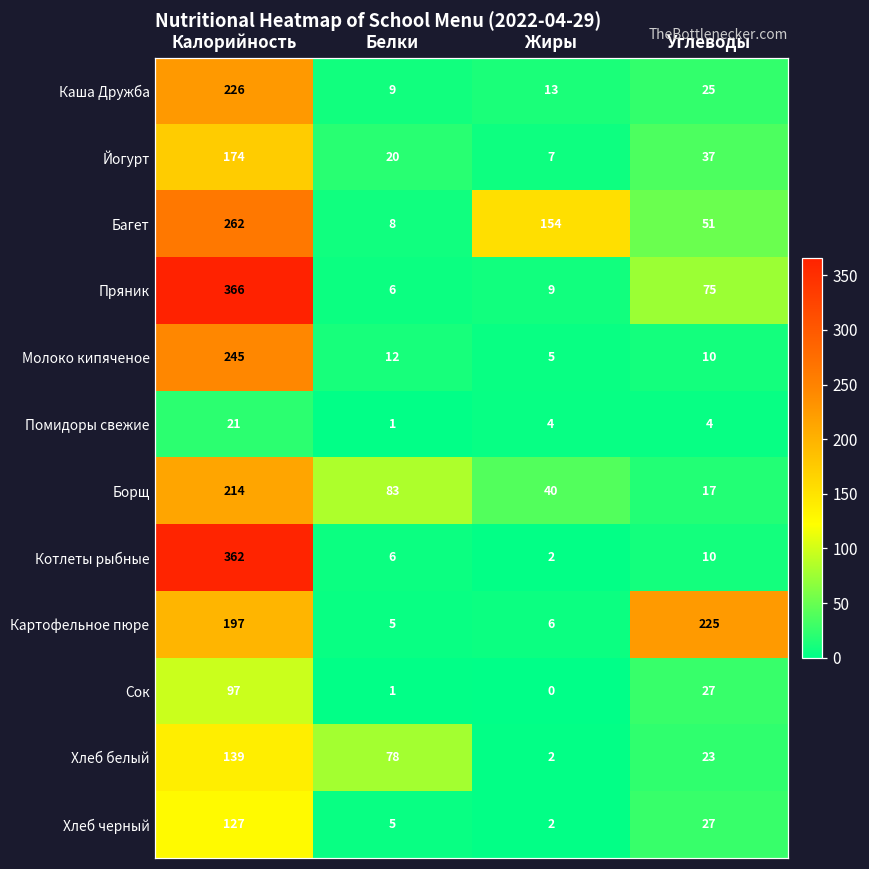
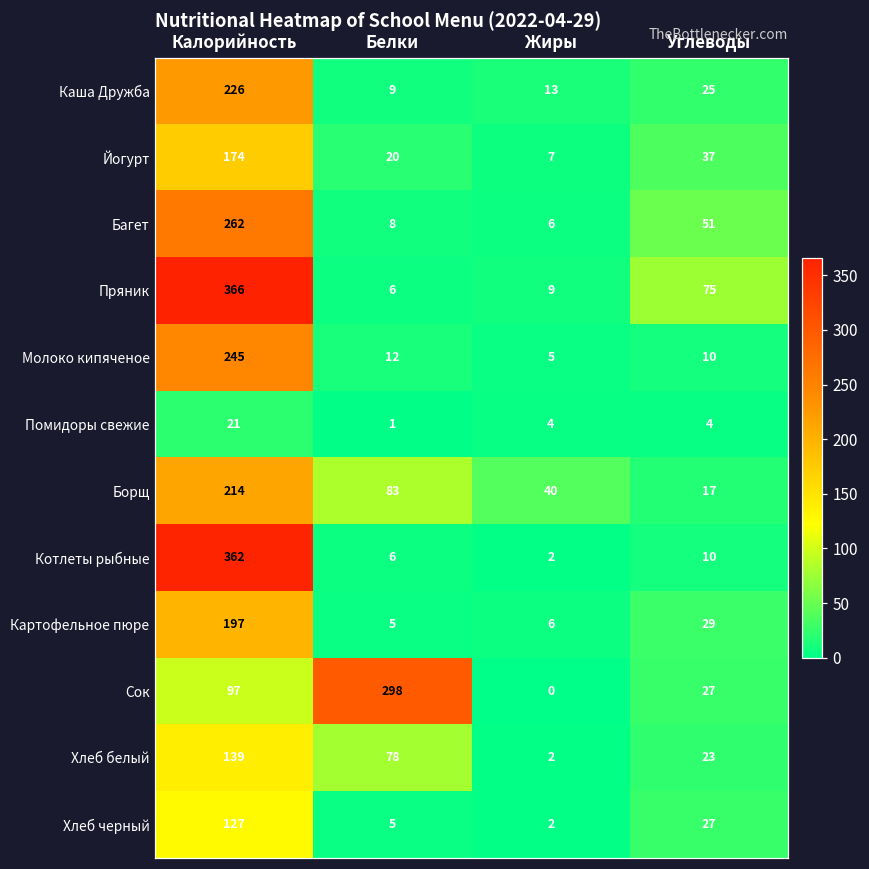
Багет, Жиры: 154 -> 6
Картофельное пюре, Углеводы: 225 -> 29
Сок, Белки: 1 -> 298
